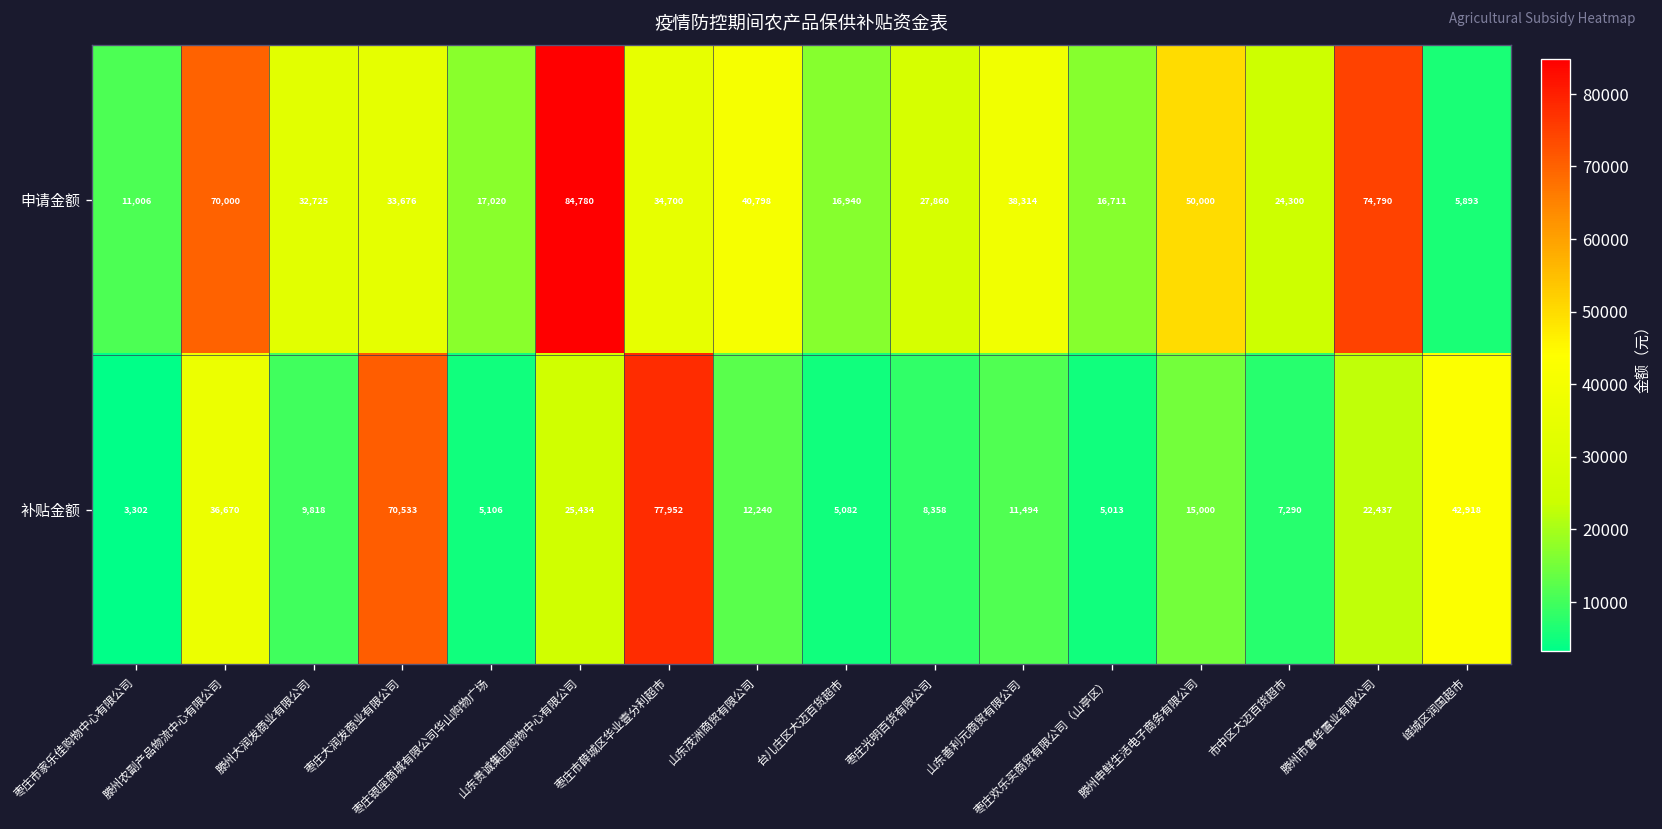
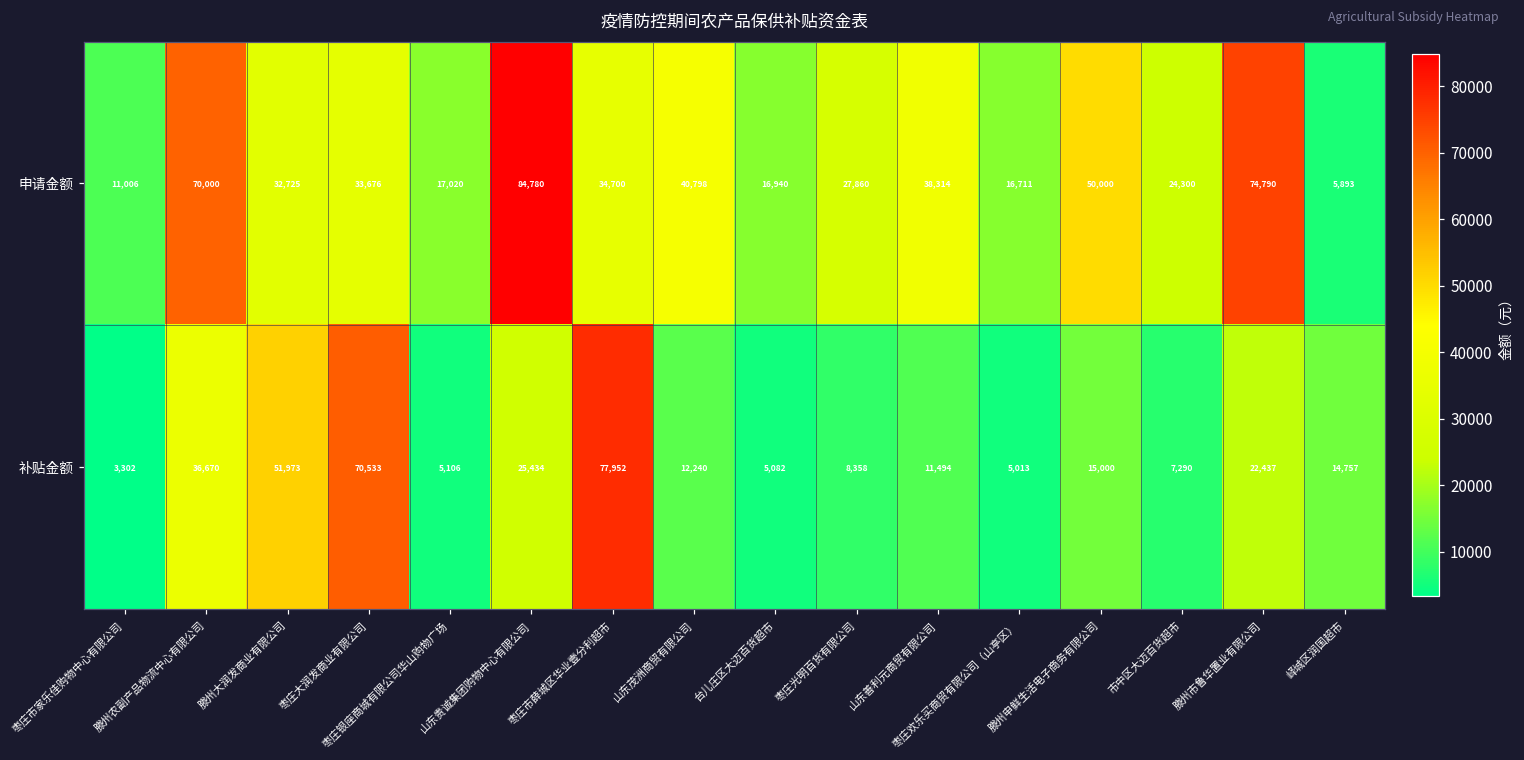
补贴金额, 滕州大润发商业有限公司: 9,818 -> 51,973
补贴金额, 峄城区润国超市: 42,918 -> 14,757
